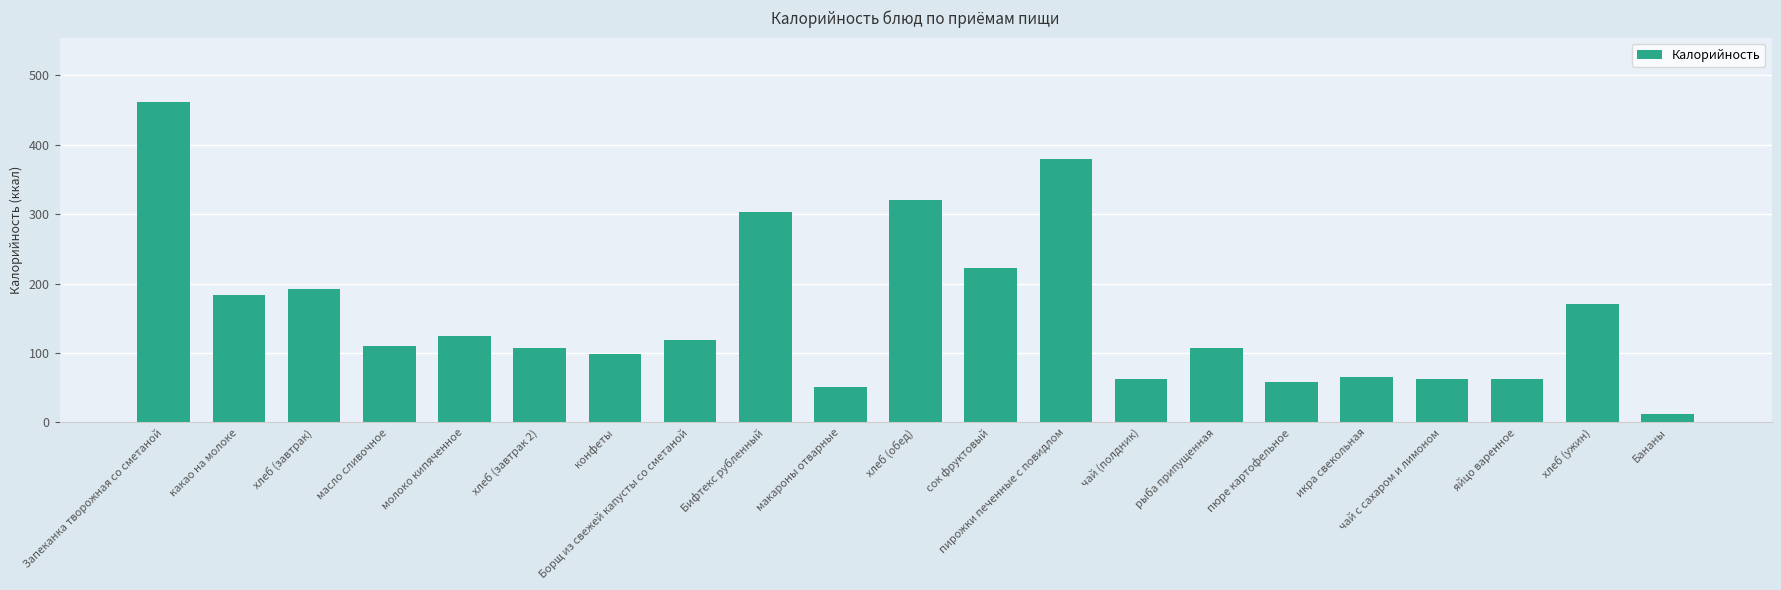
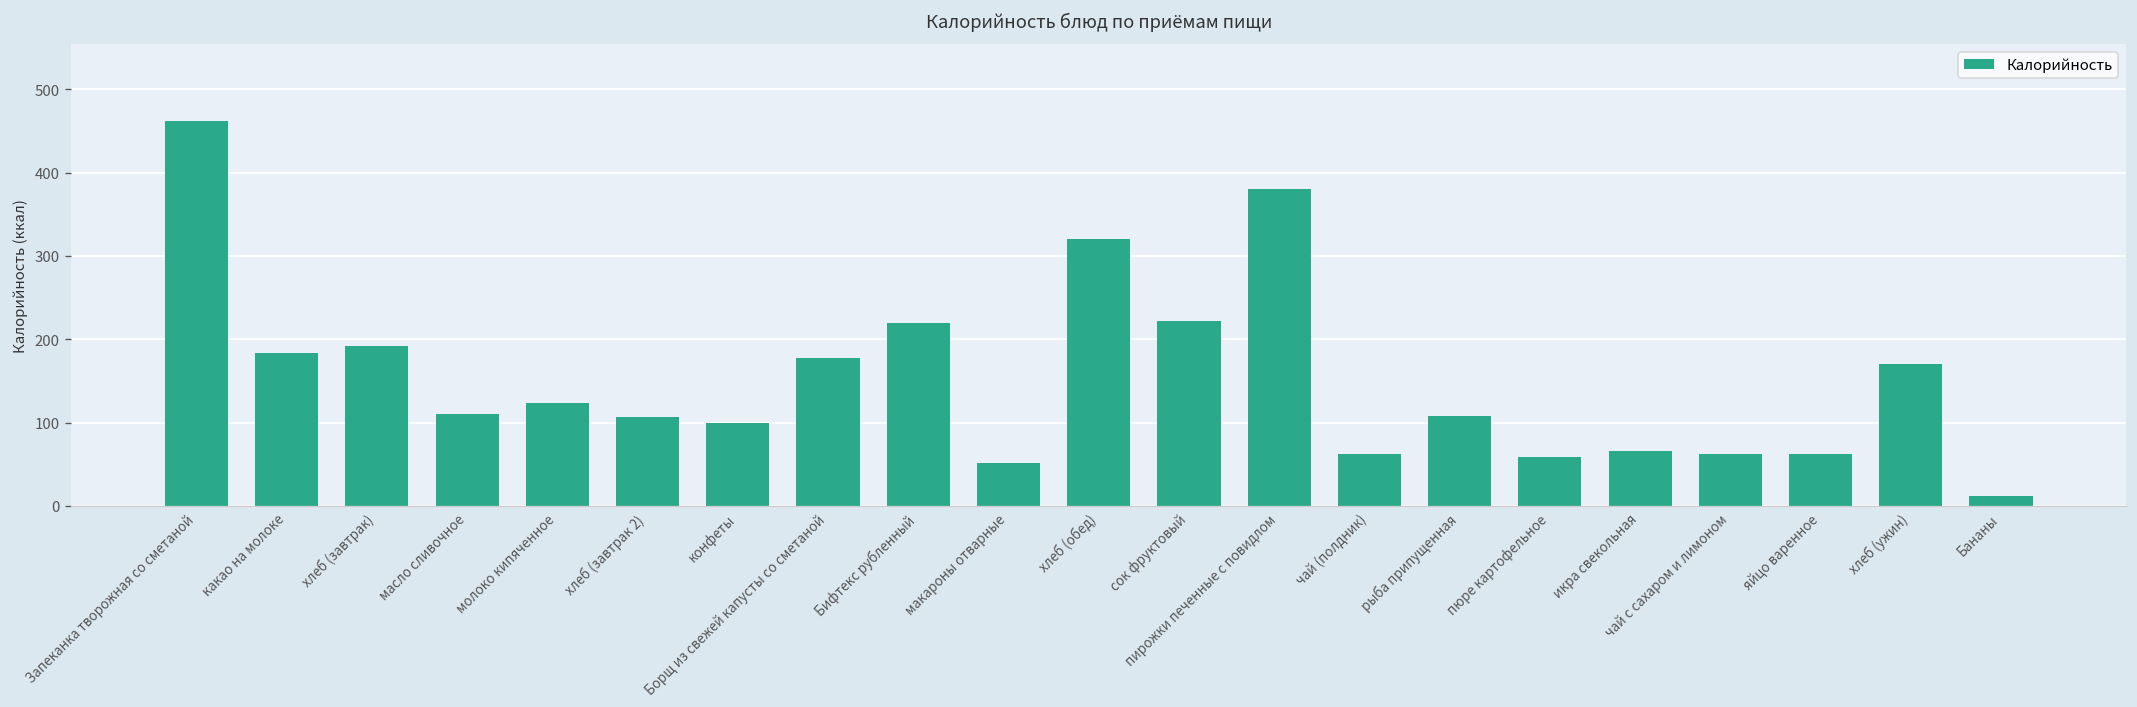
Борщ из свежей капусты со сметаной: 120 -> 180
Бифтекс рубленный: 300 -> 220
